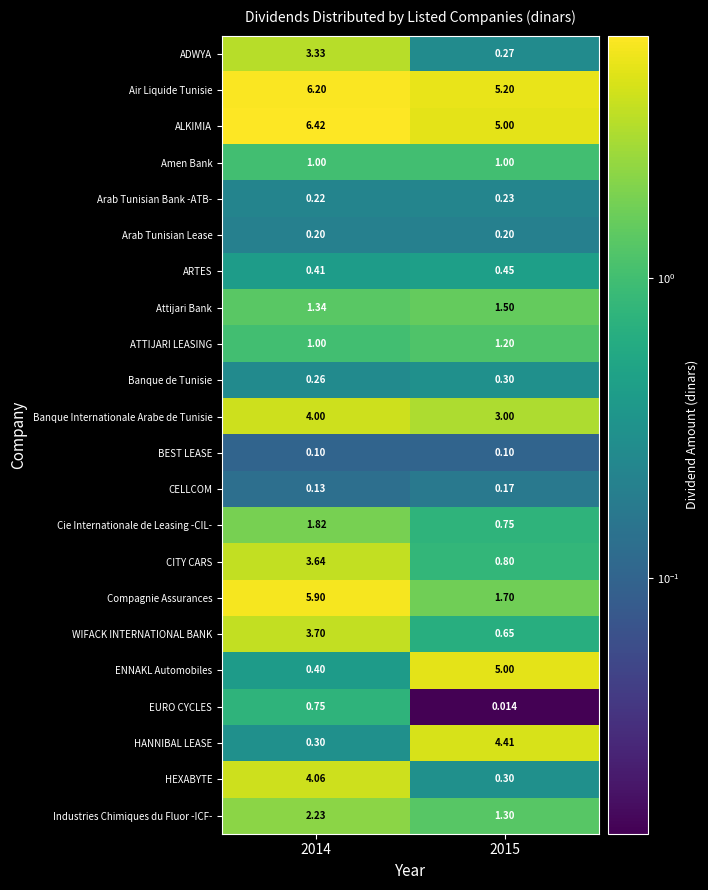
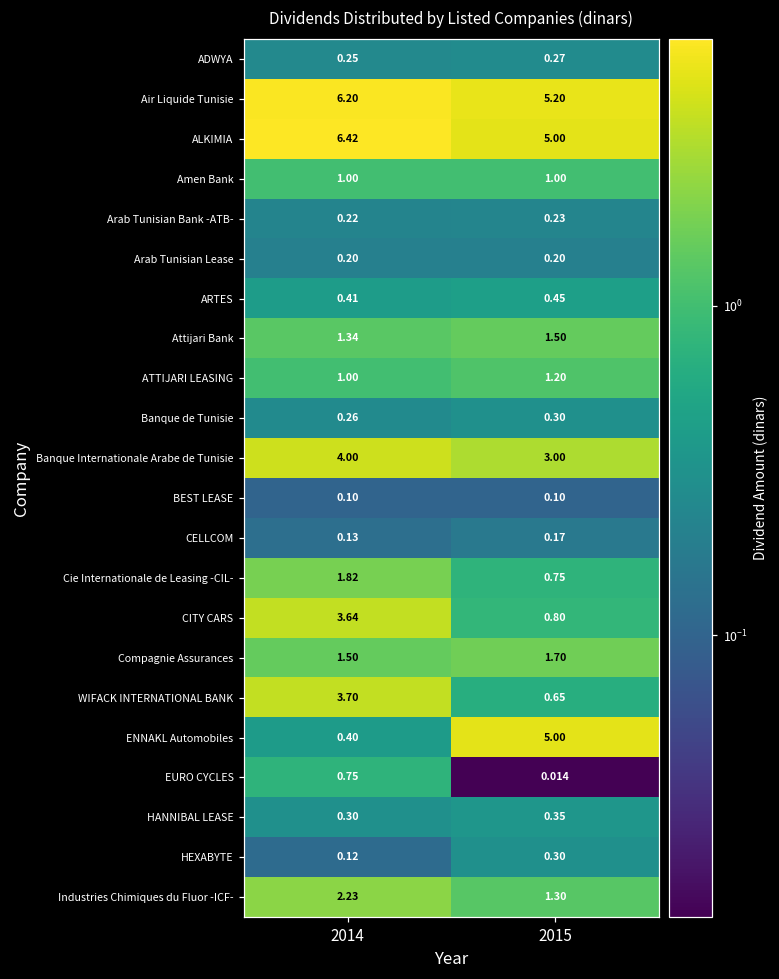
ADWYA, 2014: 3.33 -> 0.25
Compagnie Assurances, 2014: 5.90 -> 1.50
HANNIBAL LEASE, 2015: 4.41 -> 0.35
HEXABYTE, 2014: 4.06 -> 0.12
